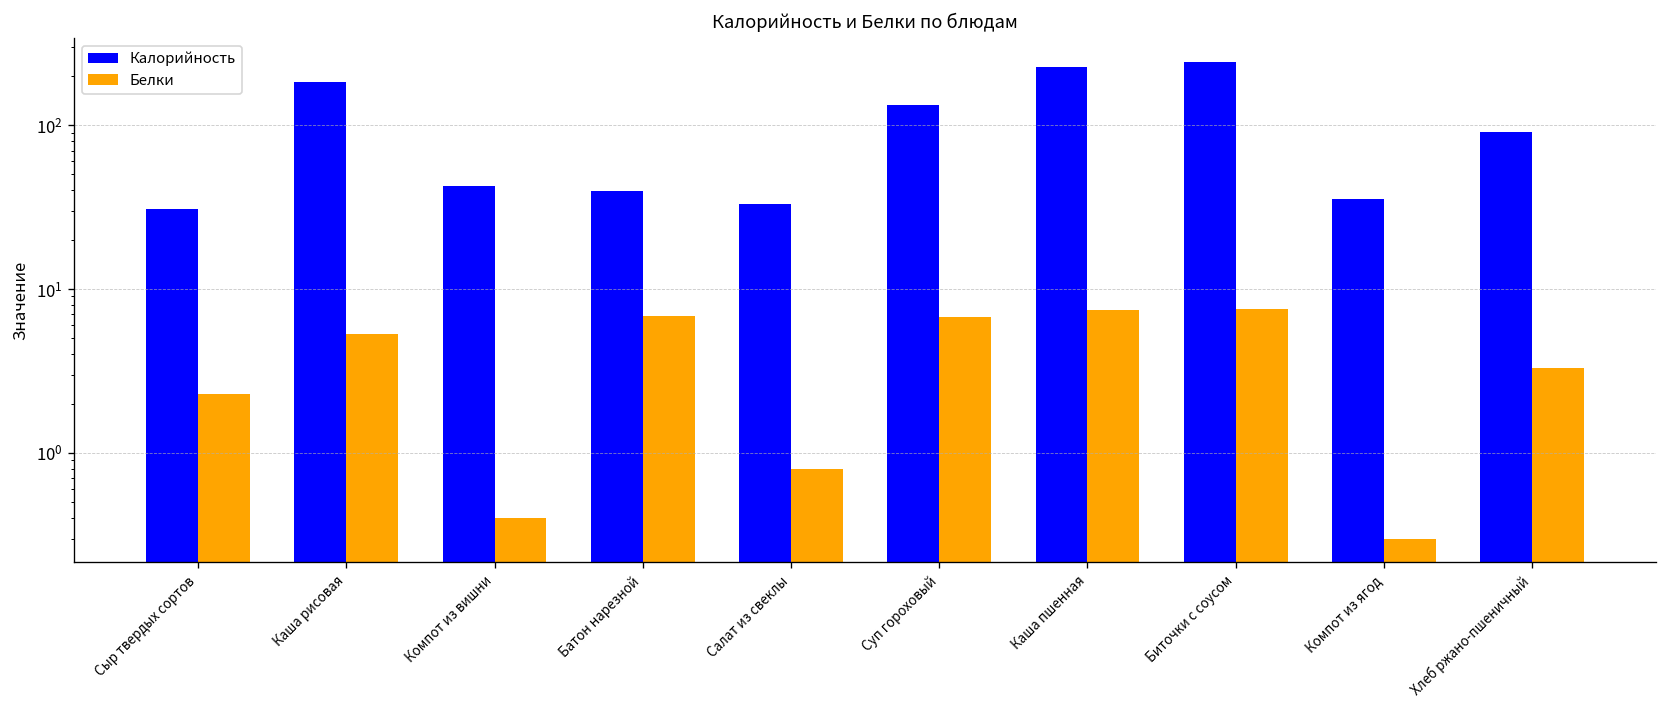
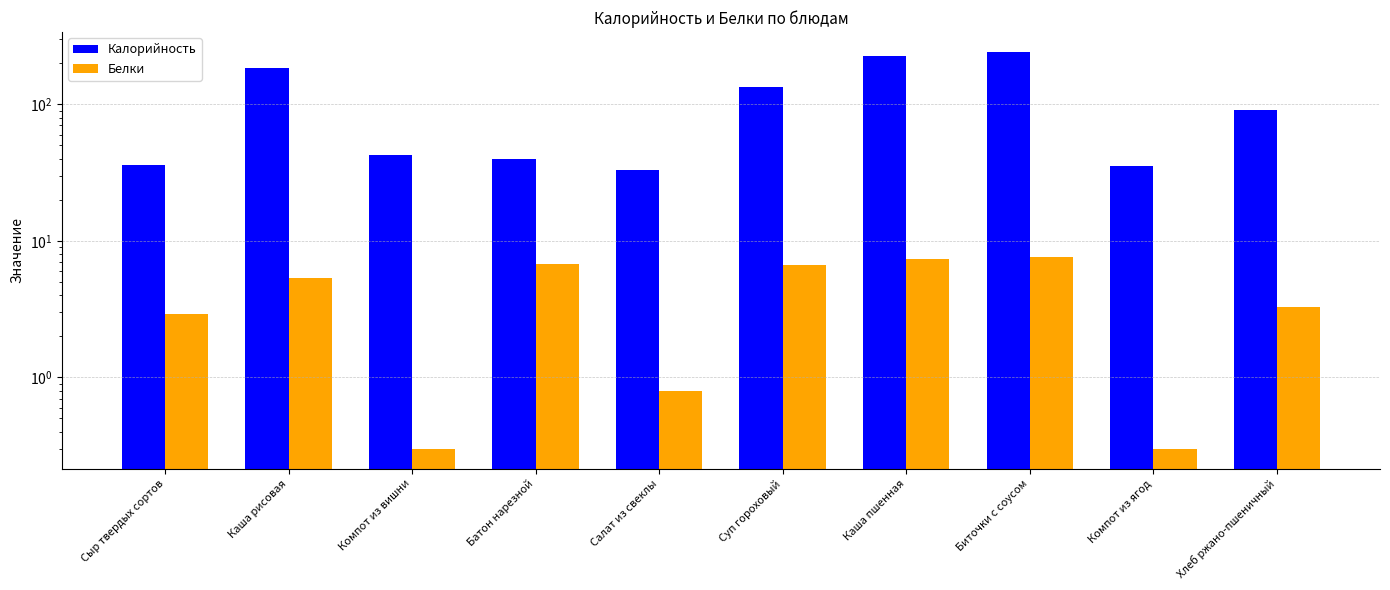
Калорийность, Сыр твердых сортов: 31 -> 36
Белки, Сыр твердых сортов: 2.3 -> 2.9
Белки, Компот из вишни: 0.4 -> 0.3
